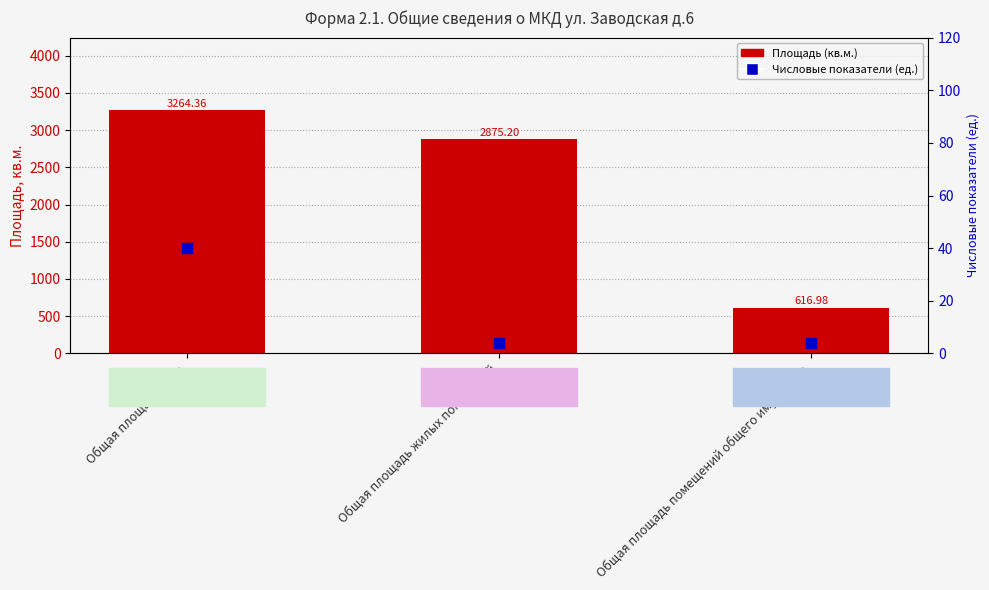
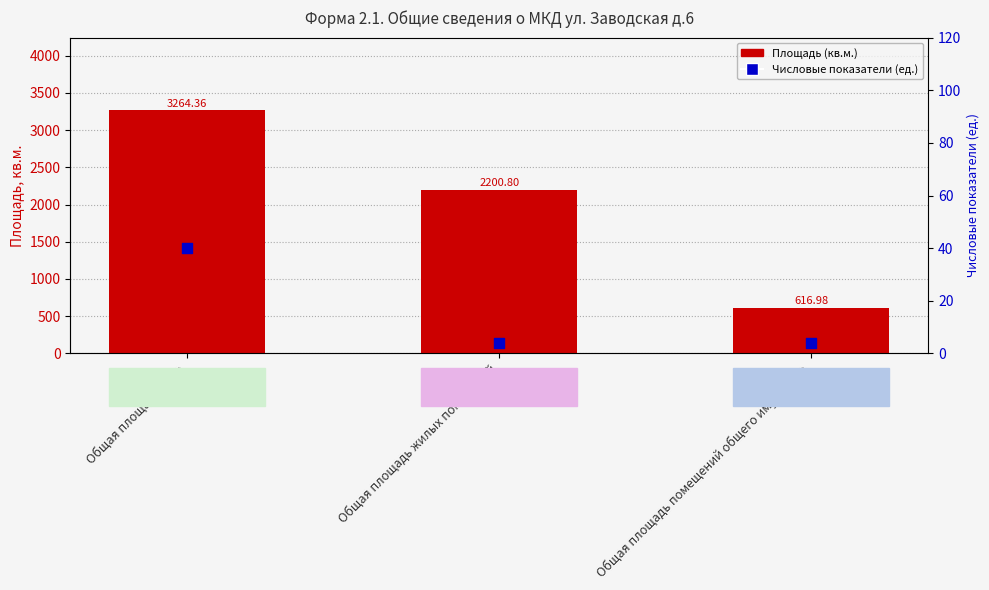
Площадь (кв.м.), Общая площадь жилых помещений: 2875.20 -> 2200.80
